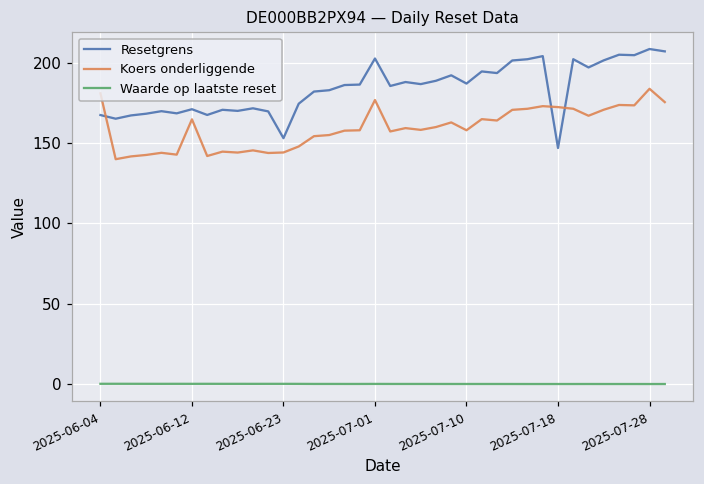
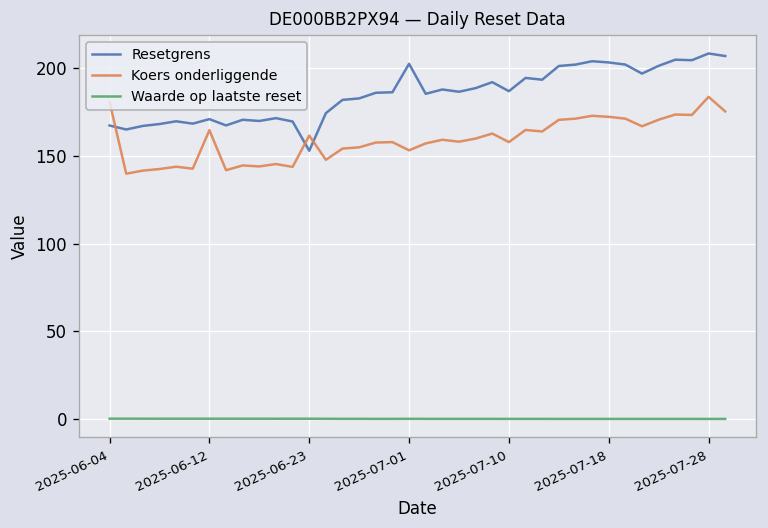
Koers onderliggende, 2025-06-23: 144 -> 162
Koers onderliggende, 2025-07-01: 177 -> 153
Resetgrens, 2025-07-18: 147 -> 203
